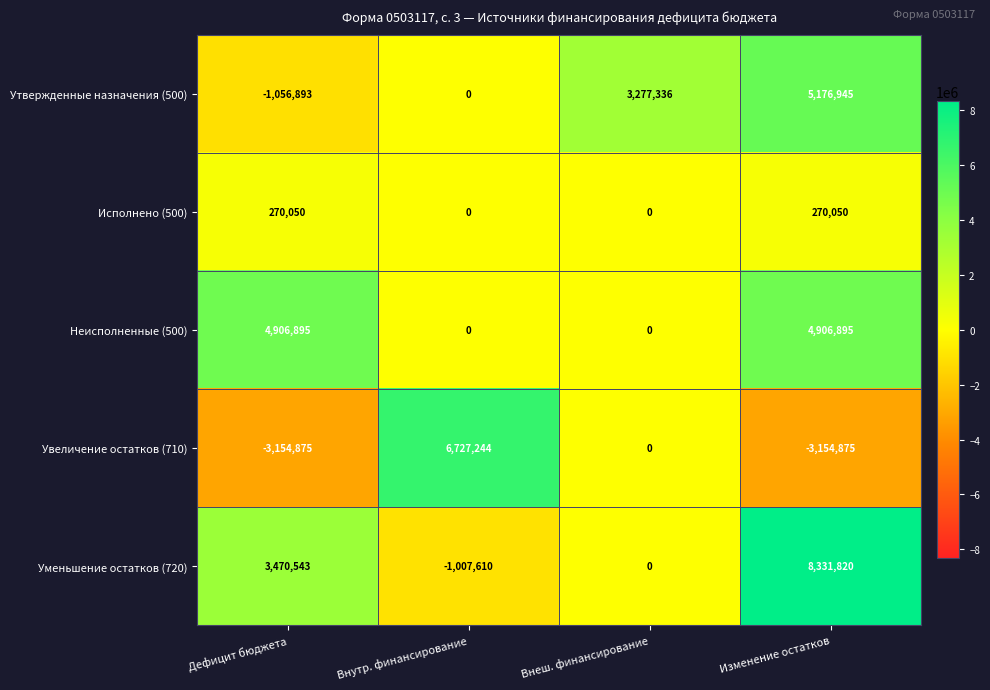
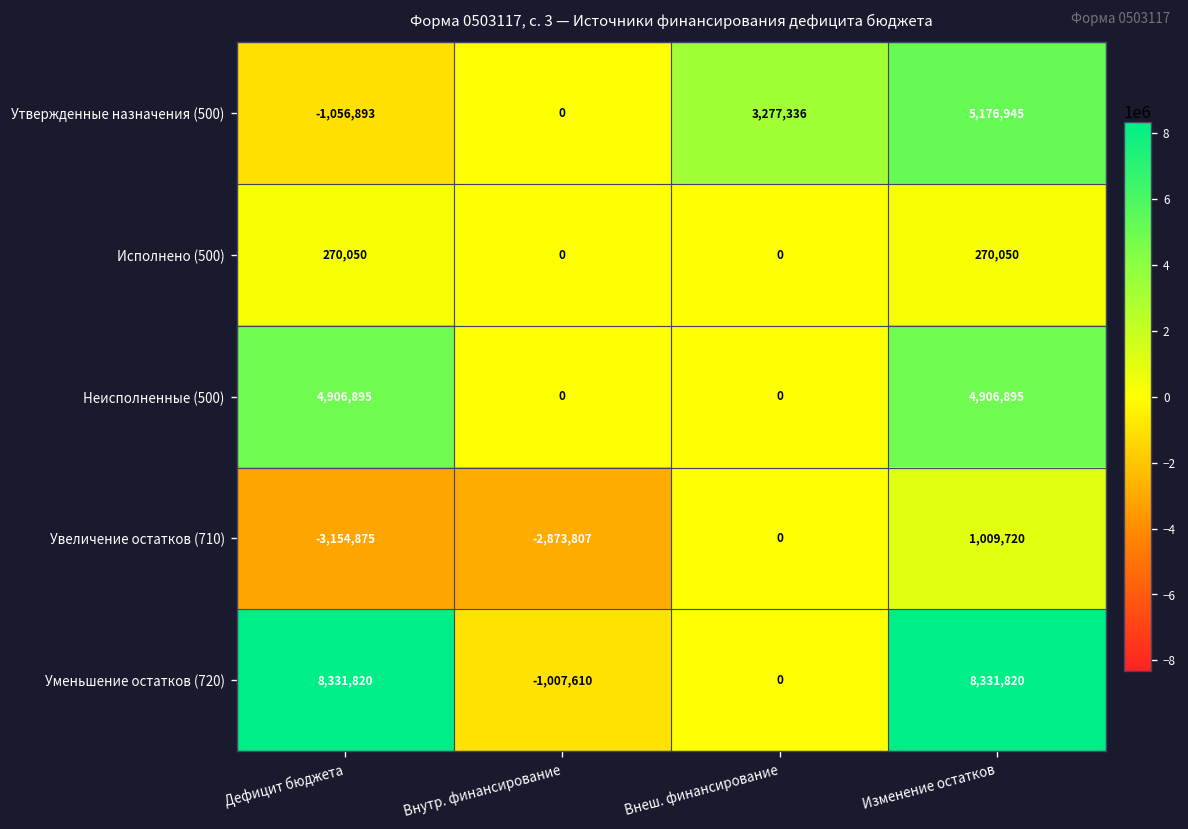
Увеличение остатков (710), Внутр. финансирование: 6,727,244 -> -2,873,807
Увеличение остатков (710), Изменение остатков: -3,154,875 -> 1,009,720
Уменьшение остатков (720), Дефицит бюджета: 3,470,543 -> 8,331,820
